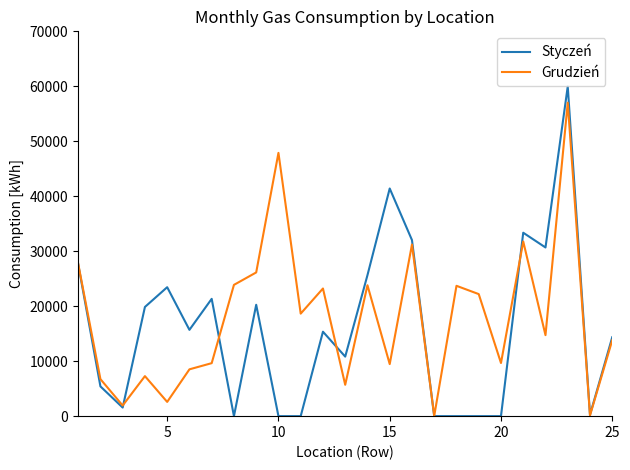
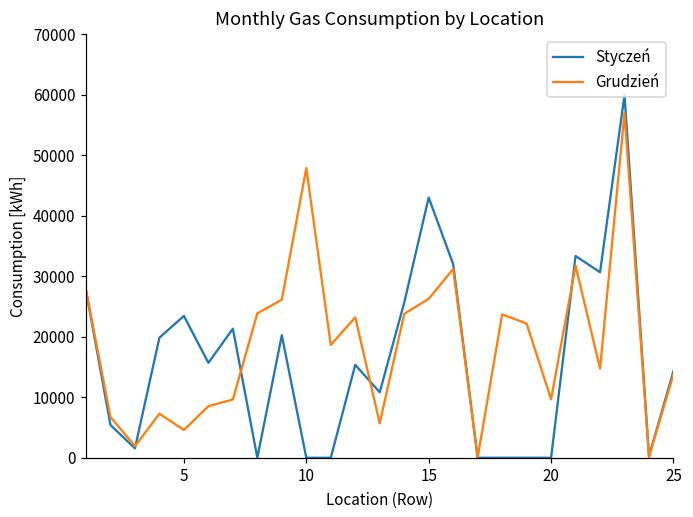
Grudzień, 5: 3000 -> 5000
Styczeń, 15: 41000 -> 43000
Grudzień, 15: 9000 -> 26000
